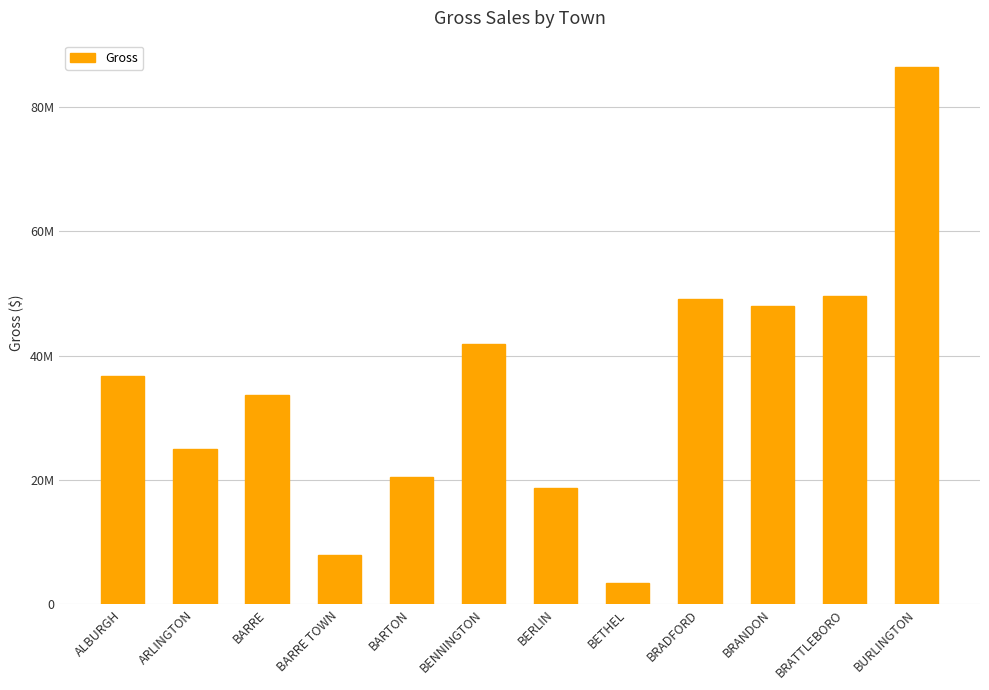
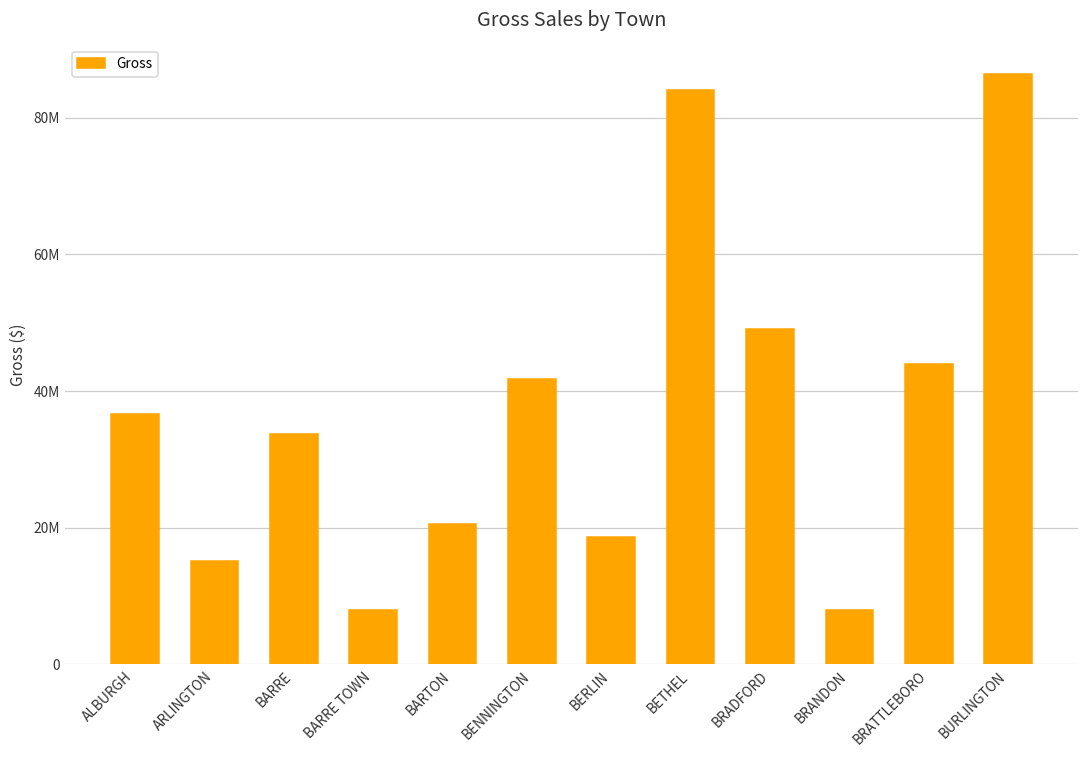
ARLINGTON: 25000000 -> 15000000
BETHEL: 3000000 -> 84000000
BRANDON: 48000000 -> 8000000
BRATTLEBORO: 50000000 -> 44000000
